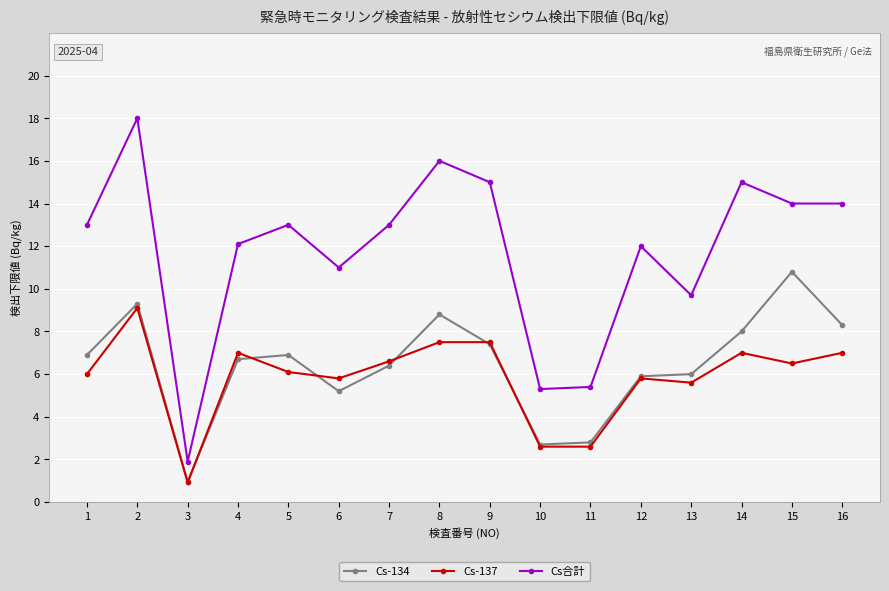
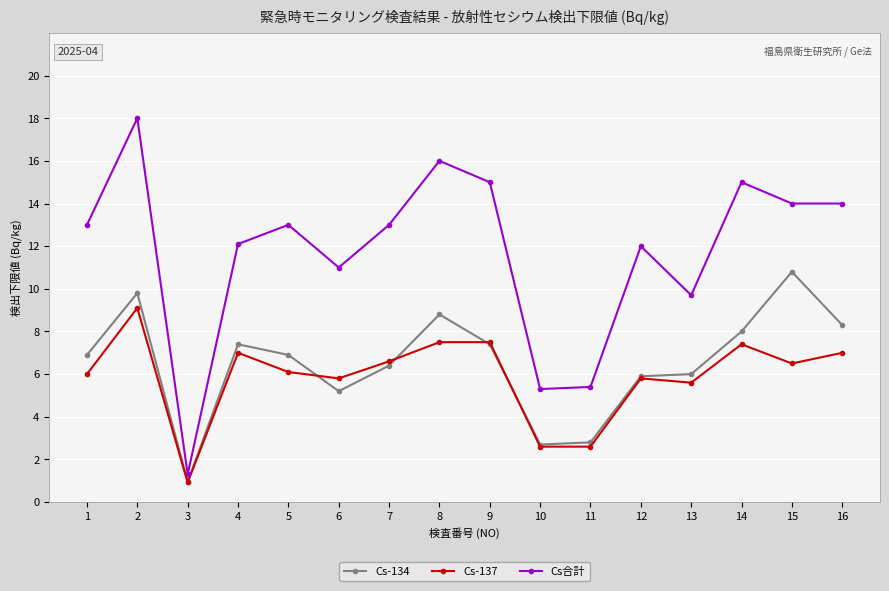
Cs-134, 2: 9.3 -> 9.8
Cs合計, 3: 1.9 -> 1.3
Cs-134, 4: 6.7 -> 7.4
Cs-137, 14: 7.0 -> 7.4
